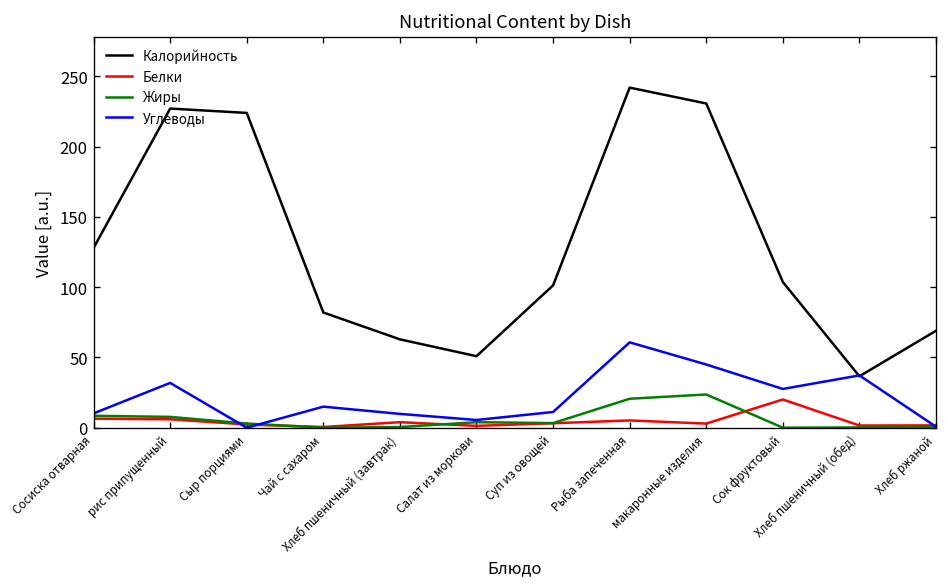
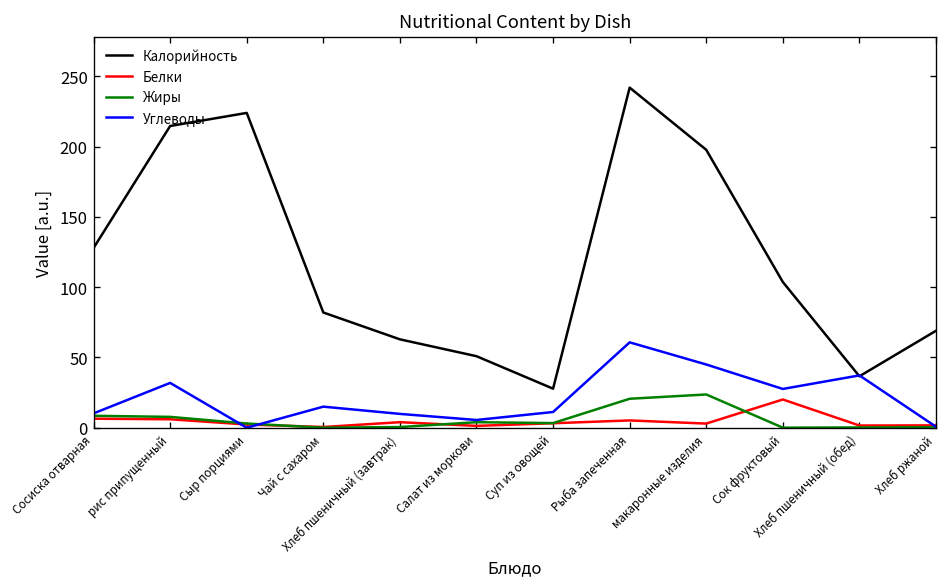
Калорийность, рис припущенный: 227 -> 215
Калорийность, Суп из овощей: 101 -> 28
Калорийность, макаронные изделия: 231 -> 198
